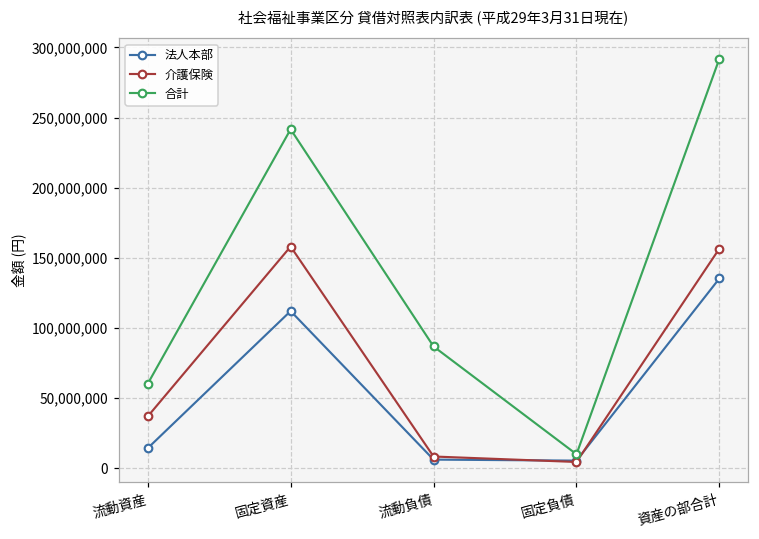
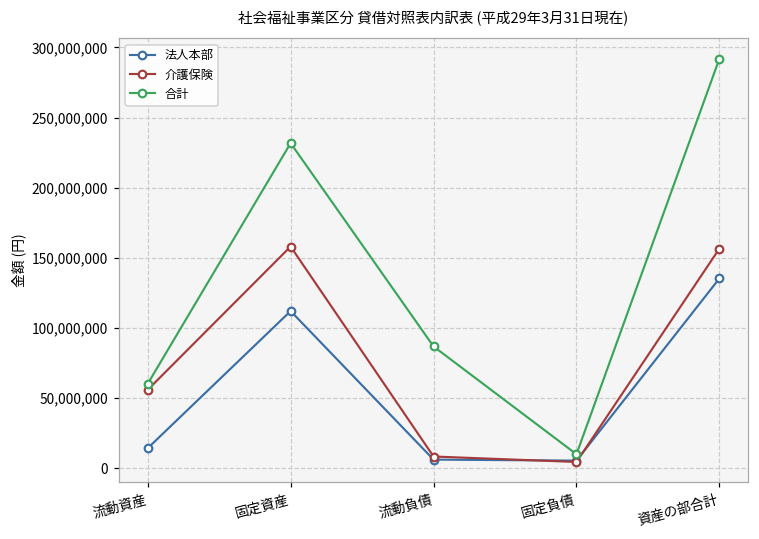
介護保険, 流動資産: 37,000,000 -> 56,000,000
合計, 固定資産: 242,000,000 -> 232,000,000
